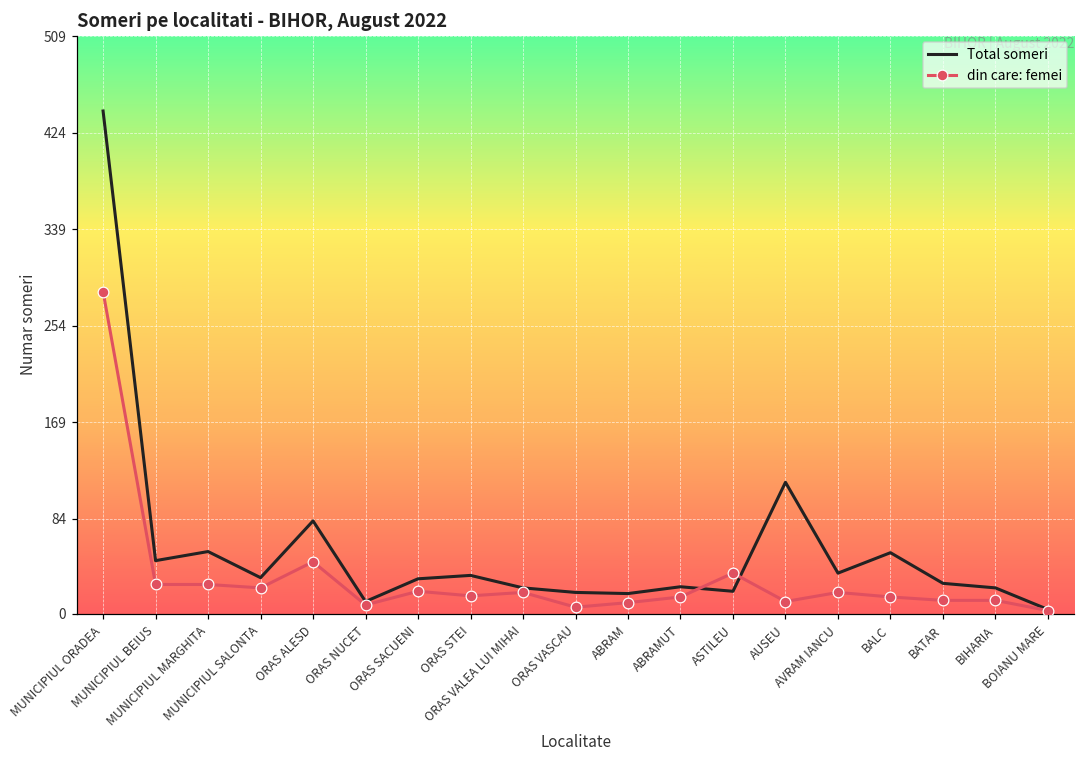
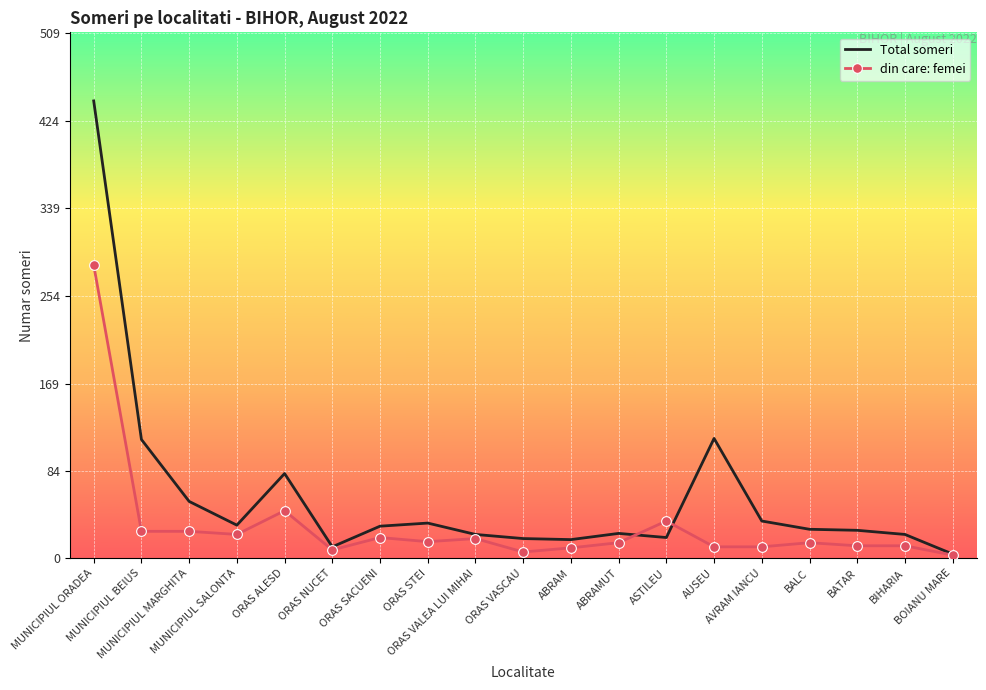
Total someri, MUNICIPIUL BEIUS: 47 -> 115
din care: femei, AVRAM IANCU: 19 -> 11
Total someri, BALC: 54 -> 28
